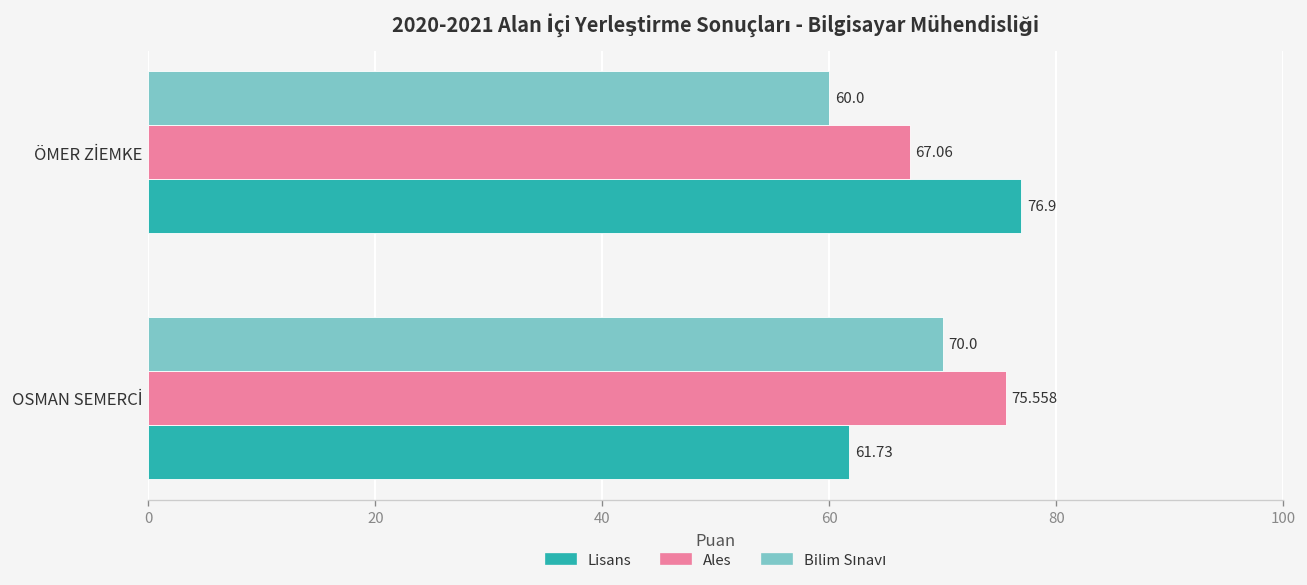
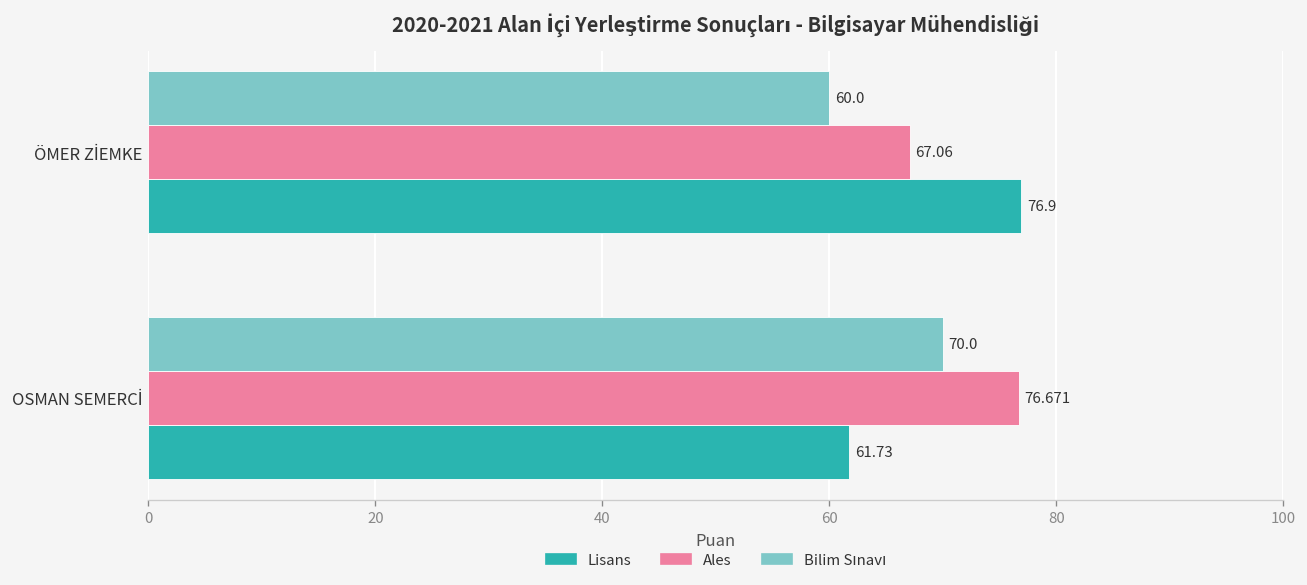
Ales, OSMAN SEMERCİ: 75.558 -> 76.671
